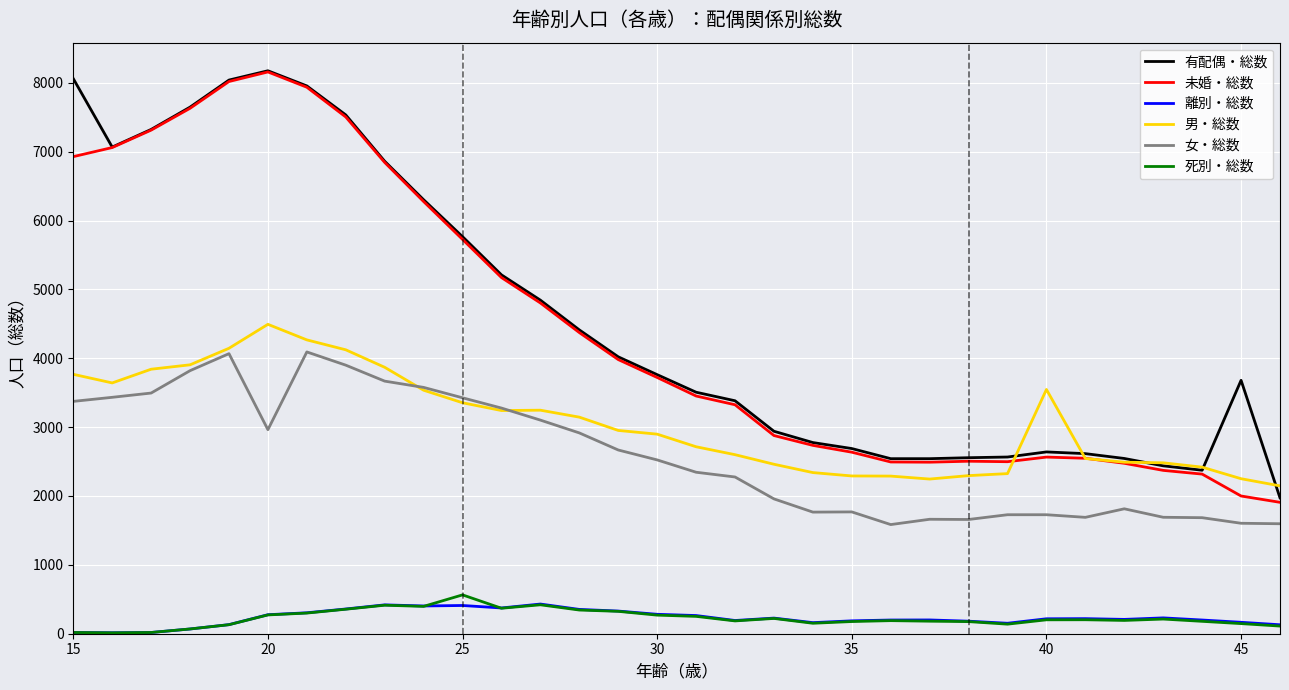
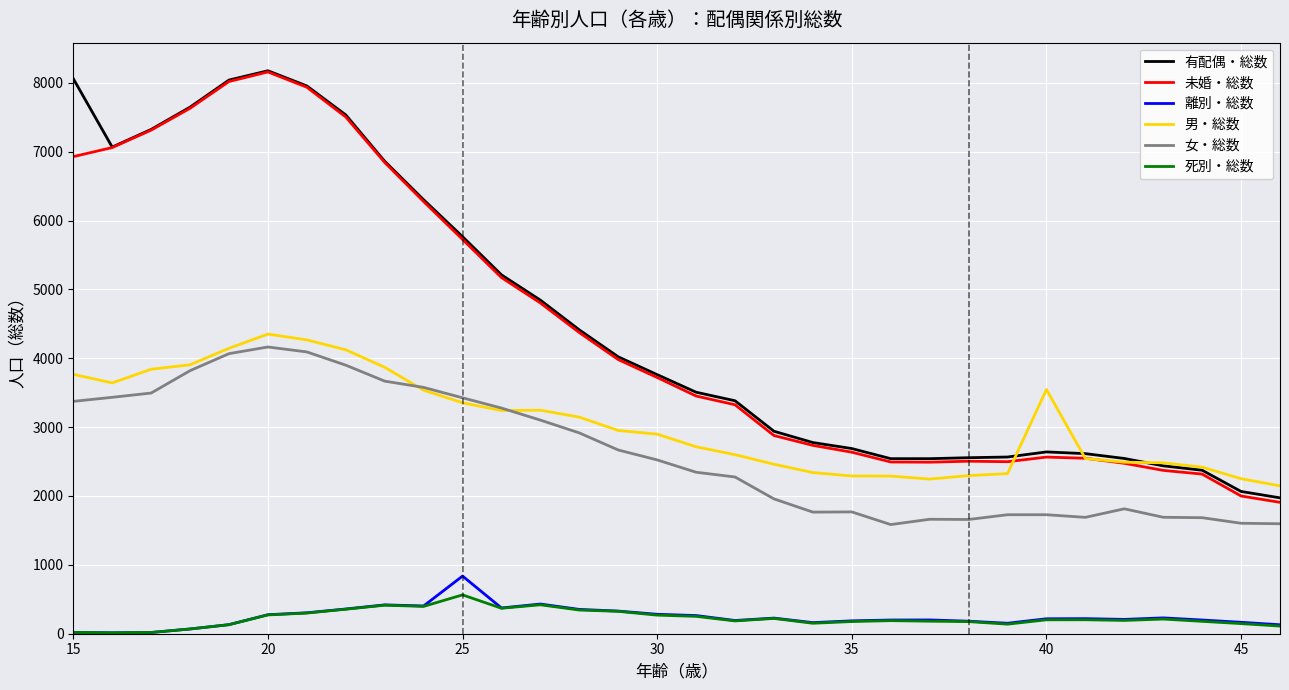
男・総数, 20: 4500 -> 4400
女・総数, 20: 3000 -> 4200
離別・総数, 25: 400 -> 800
有配偶・総数, 45: 3700 -> 2100
